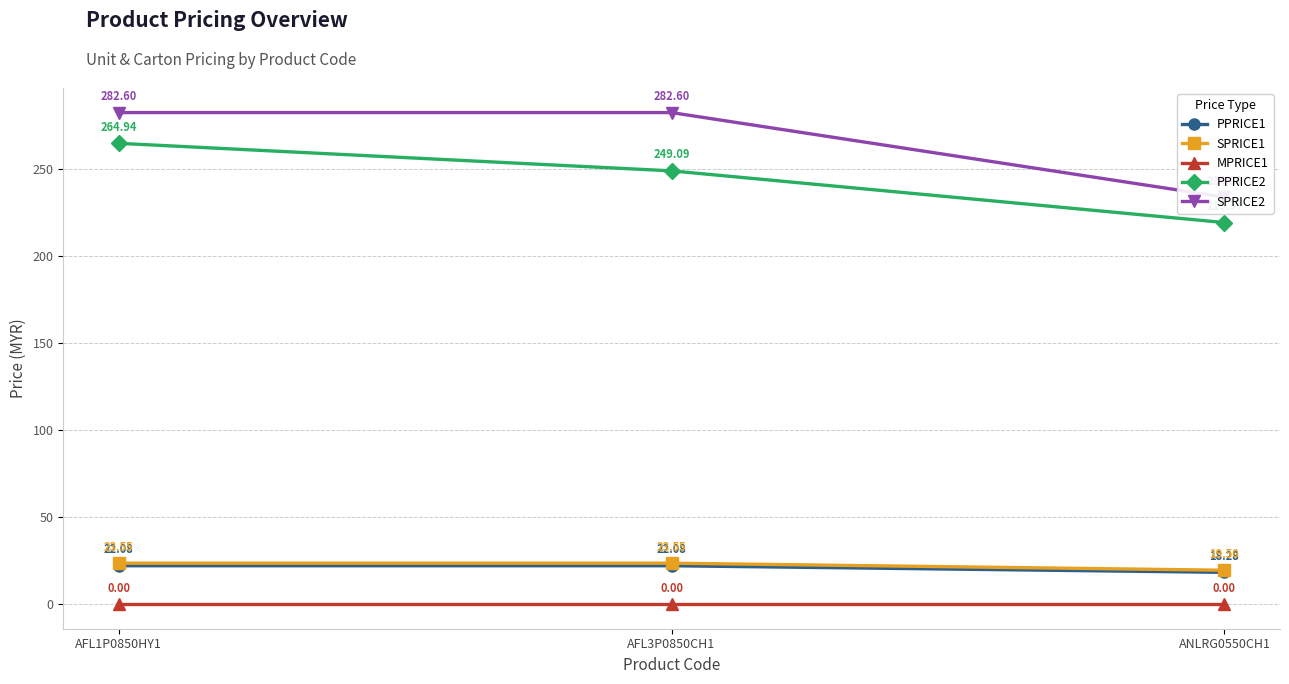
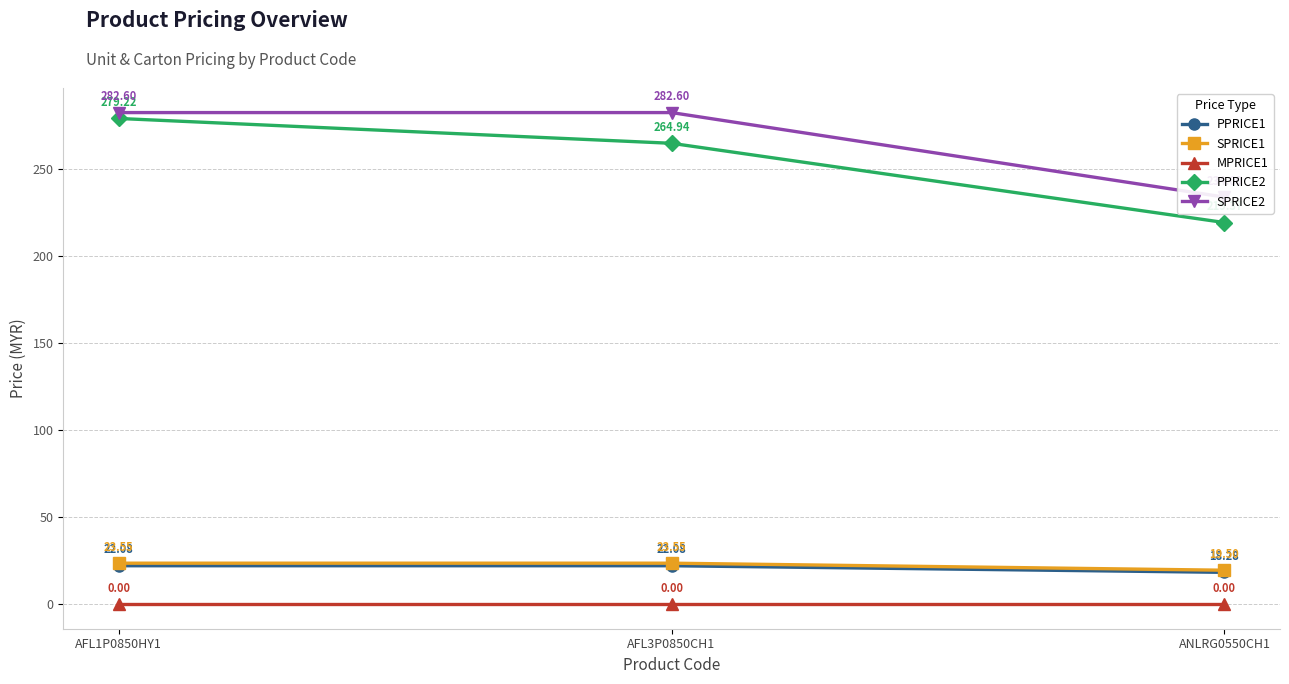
PPRICE2, AFL1P0850HY1: 264.94 -> 279.22
PPRICE2, AFL3P0850CH1: 249.09 -> 264.94
